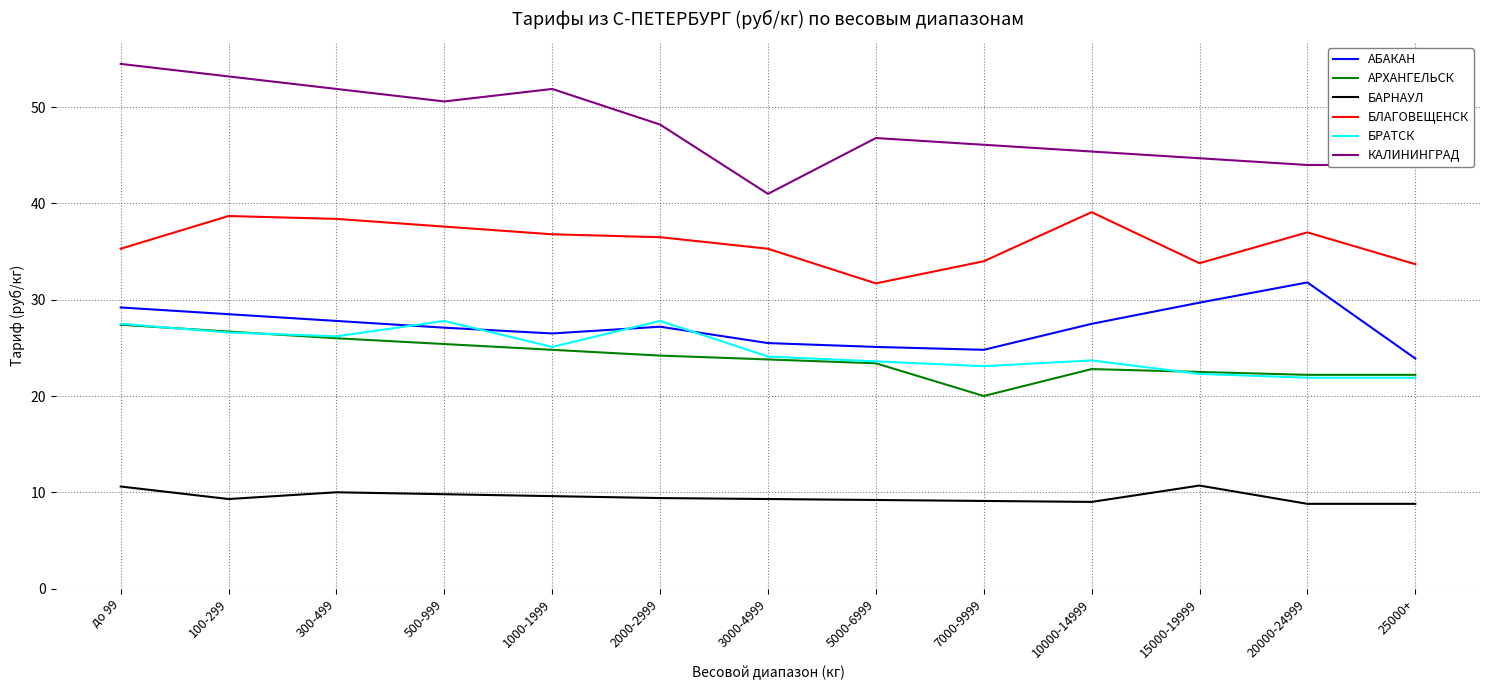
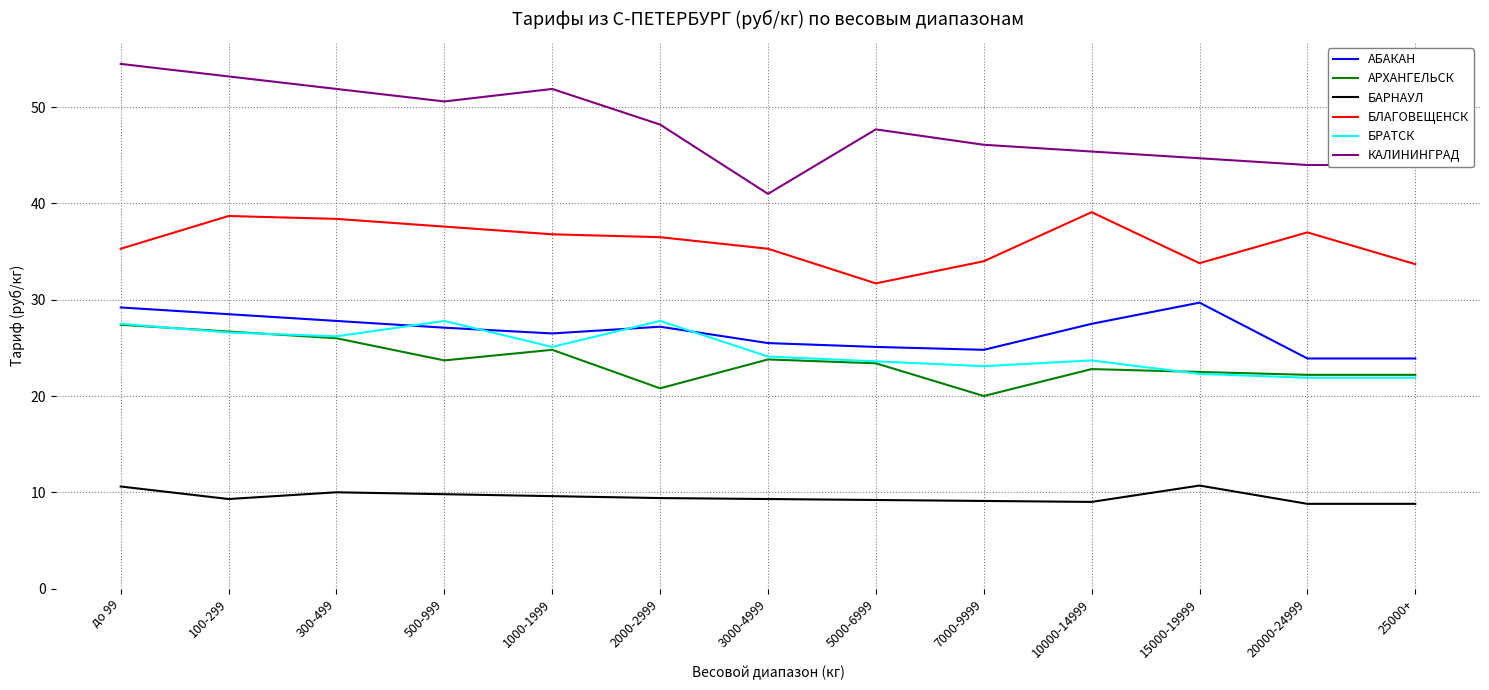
АРХАНГЕЛЬСК, 500-999: 25 -> 24
АРХАНГЕЛЬСК, 2000-2999: 24 -> 21
КАЛИНИНГРАД, 5000-6999: 47 -> 48
АБАКАН, 20000-24999: 32 -> 24
